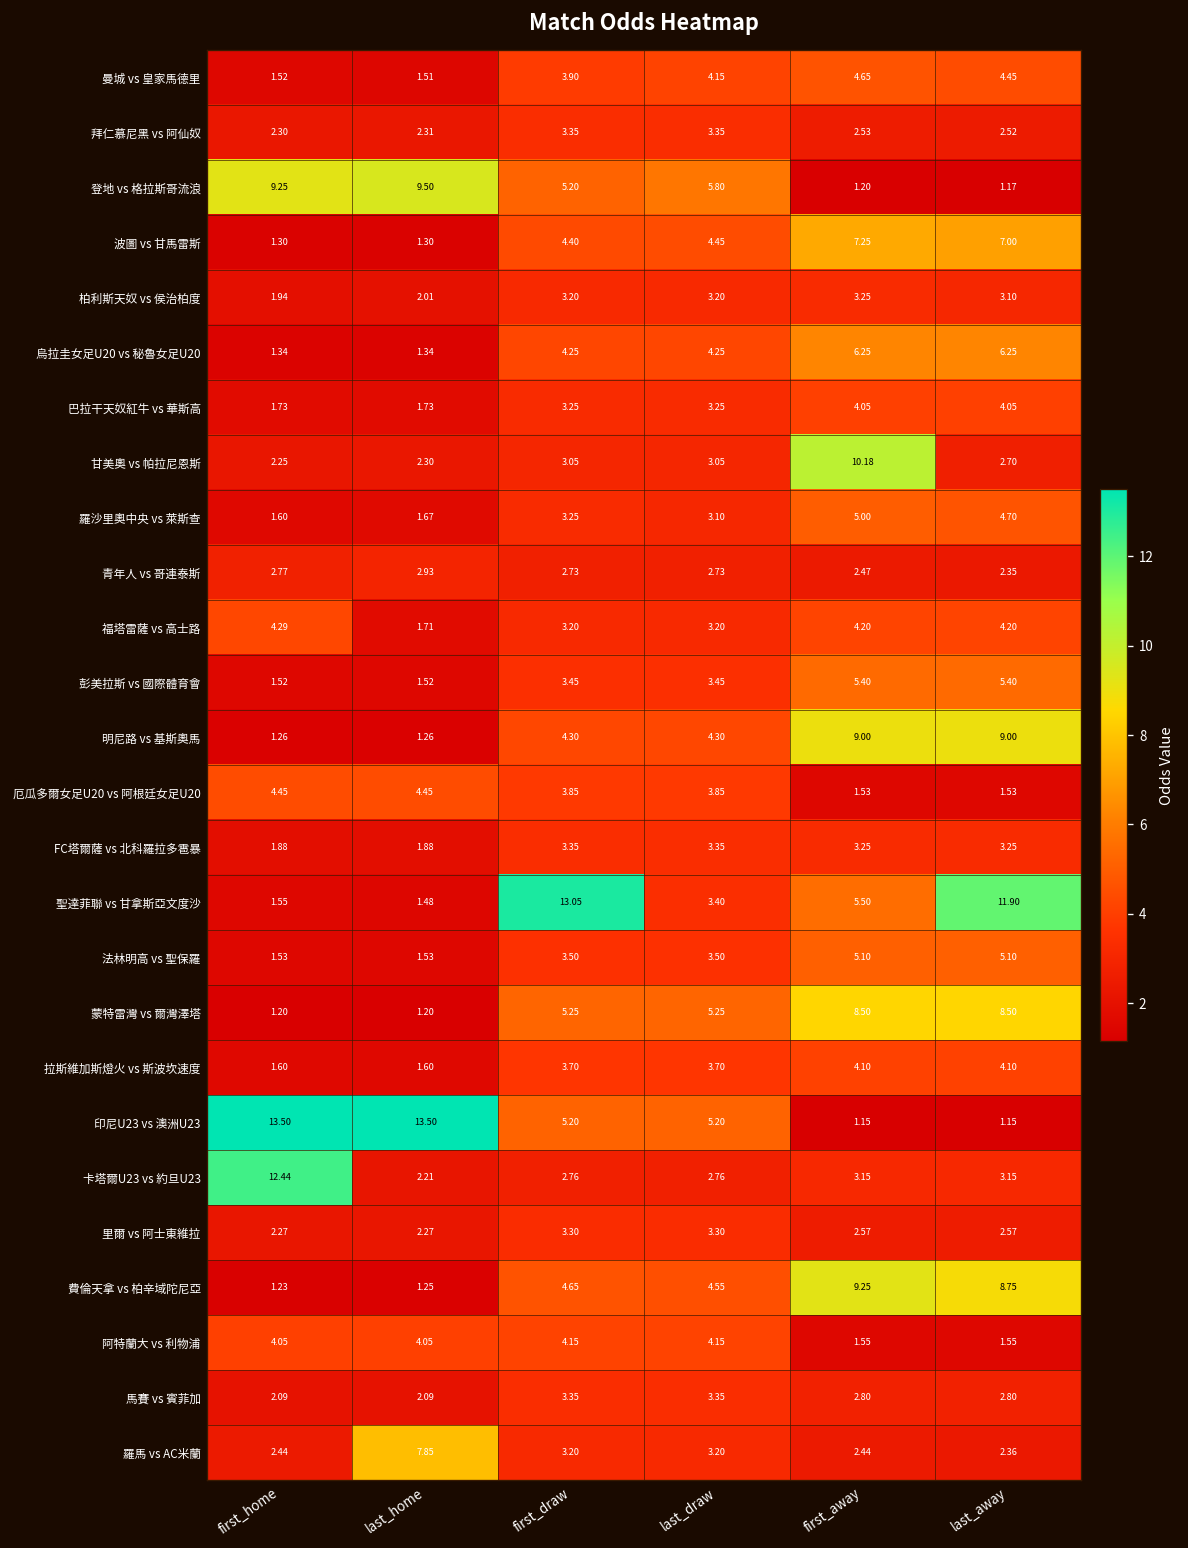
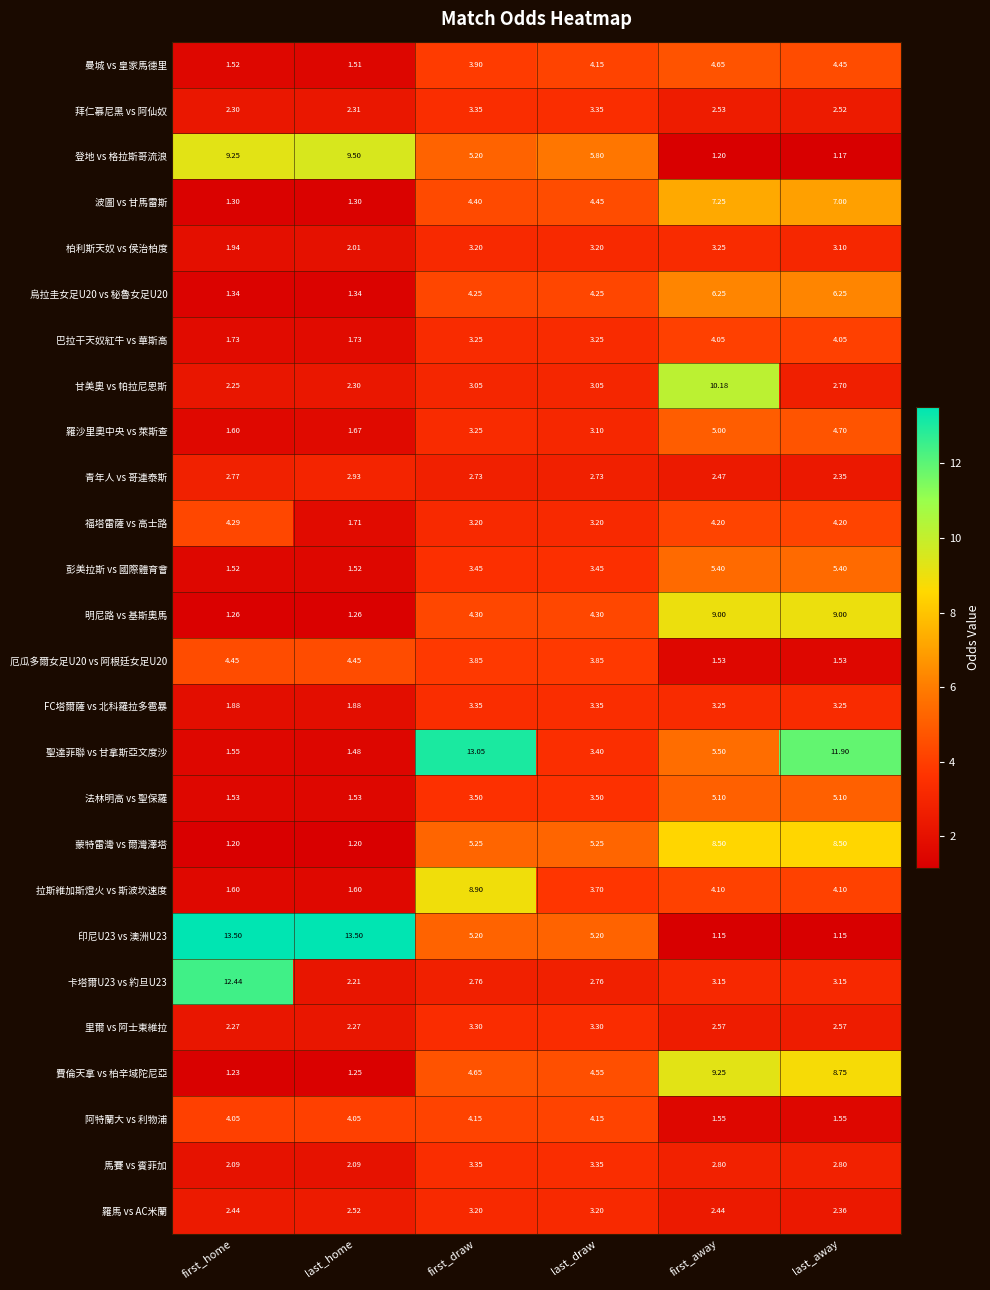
拉斯維加斯燈火 vs 斯波坎速度, first_draw: 3.70 -> 8.90
羅馬 vs AC米蘭, last_home: 7.85 -> 2.52
